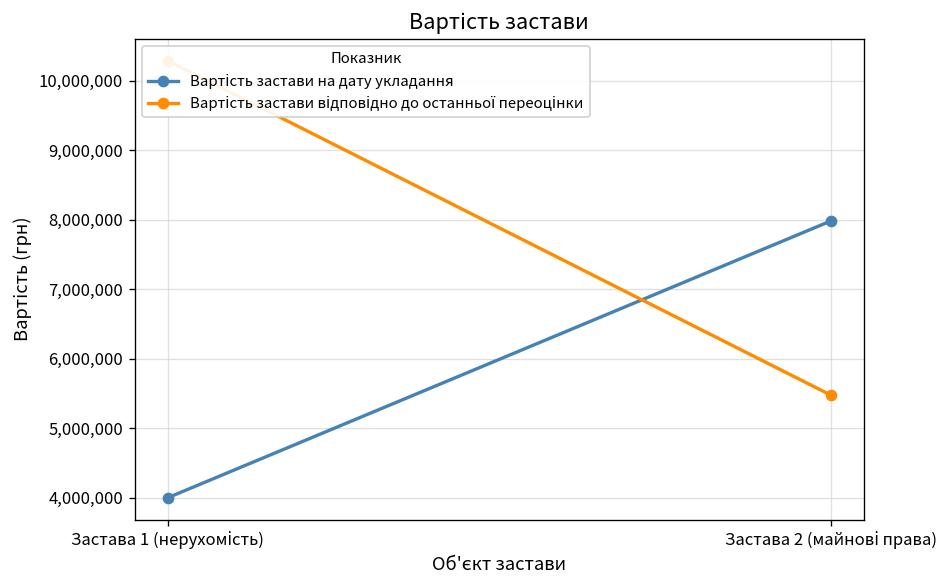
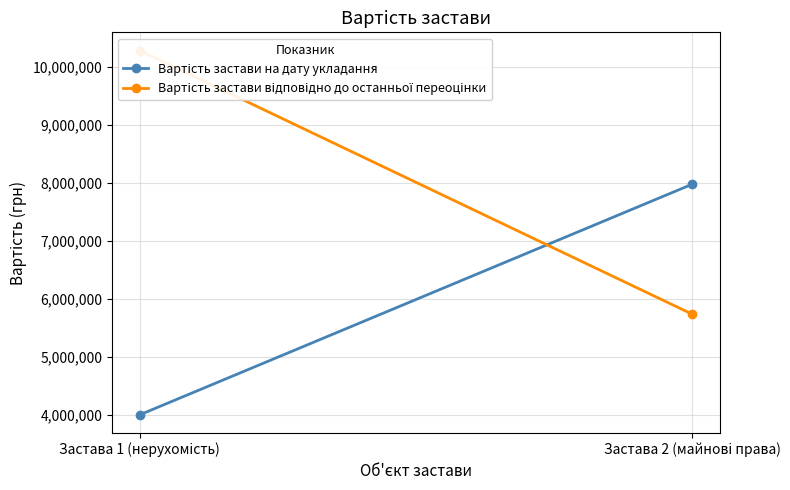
Вартість застави відповідно до останньої переоцінки, Застава 2 (майнові права): 5,500,000 -> 5,700,000
